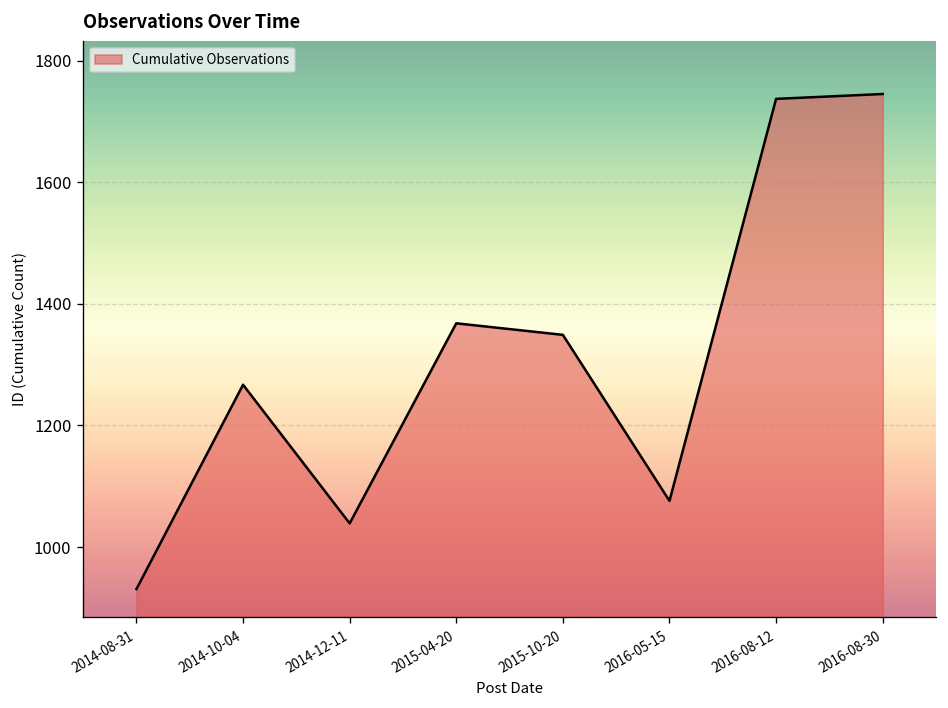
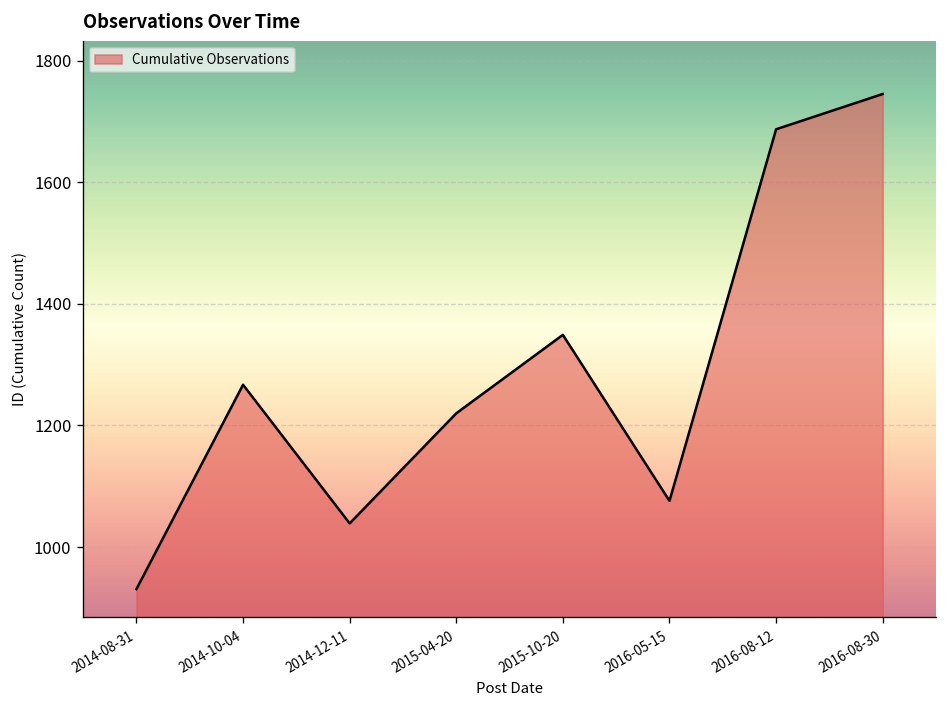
2015-04-20: 1370 -> 1220
2016-08-12: 1740 -> 1690
